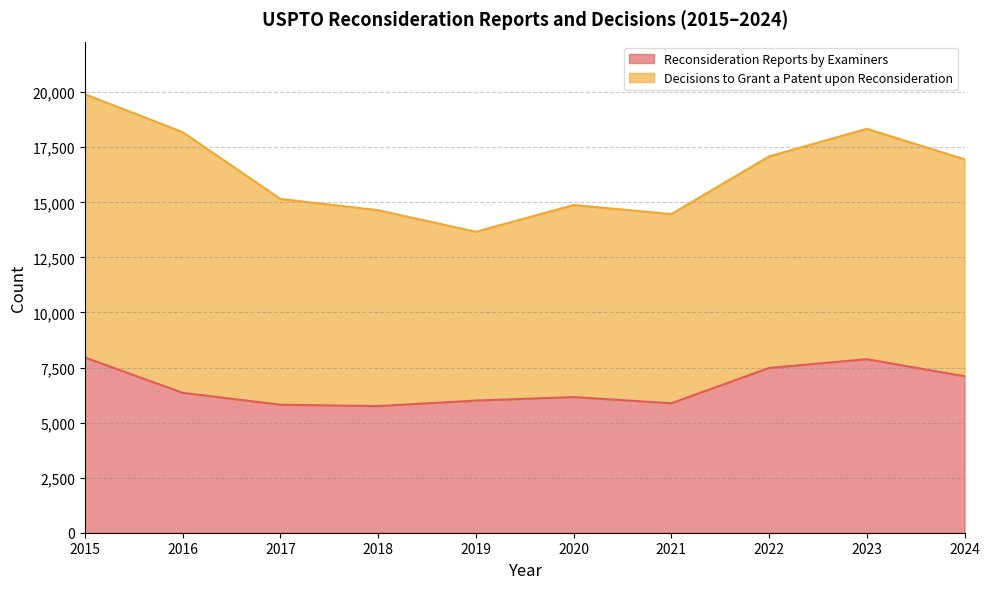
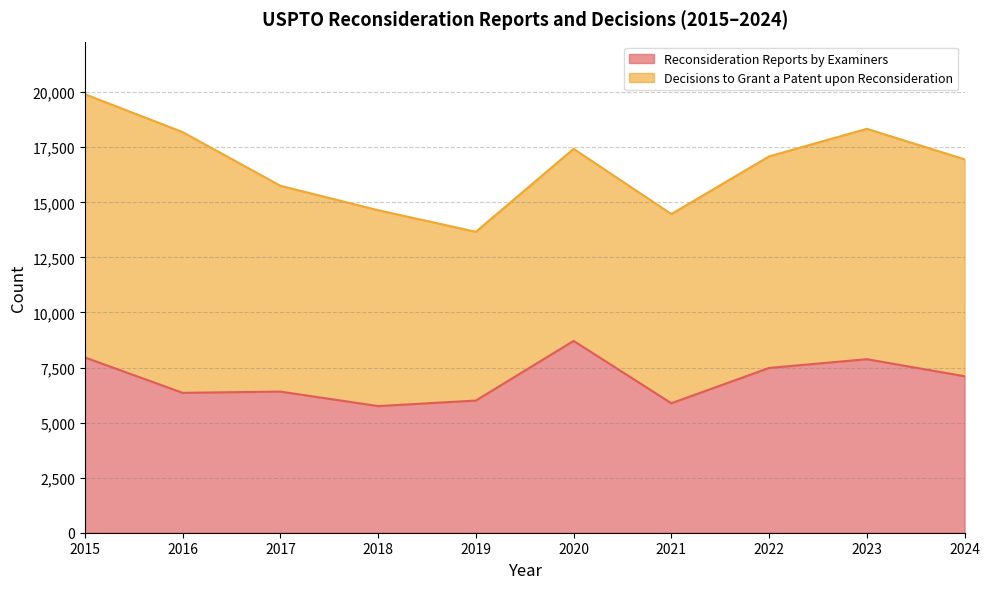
Reconsideration Reports by Examiners, 2017: 5,800 -> 6,400
Reconsideration Reports by Examiners, 2020: 6,200 -> 8,700
